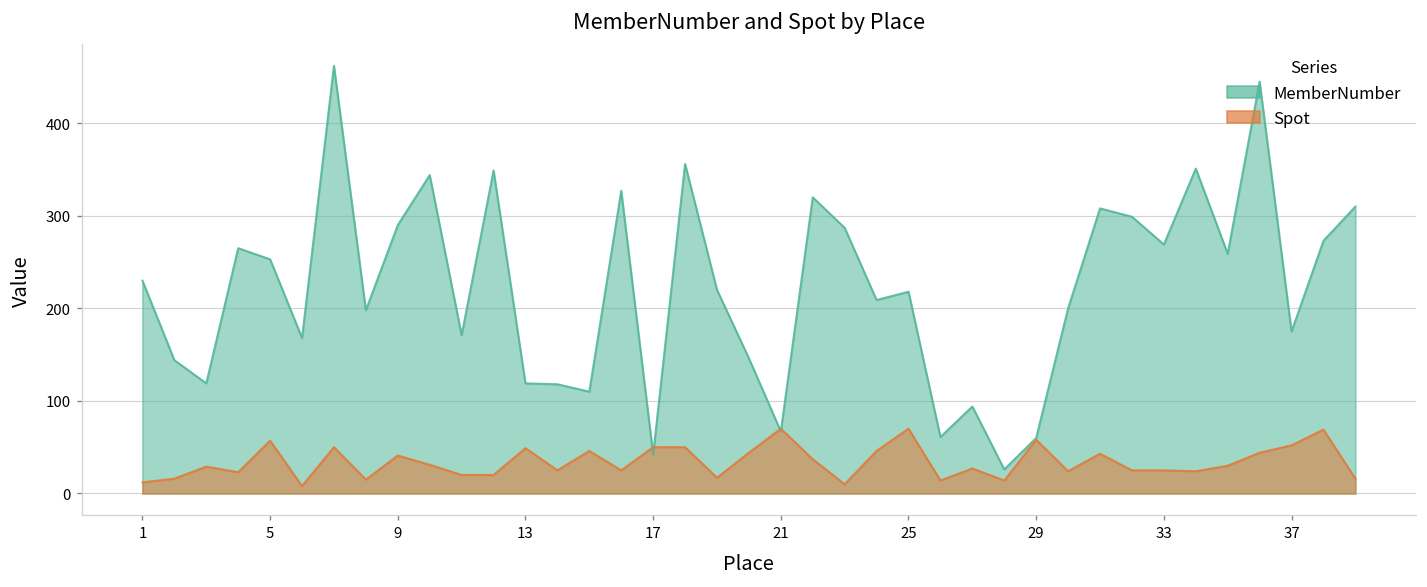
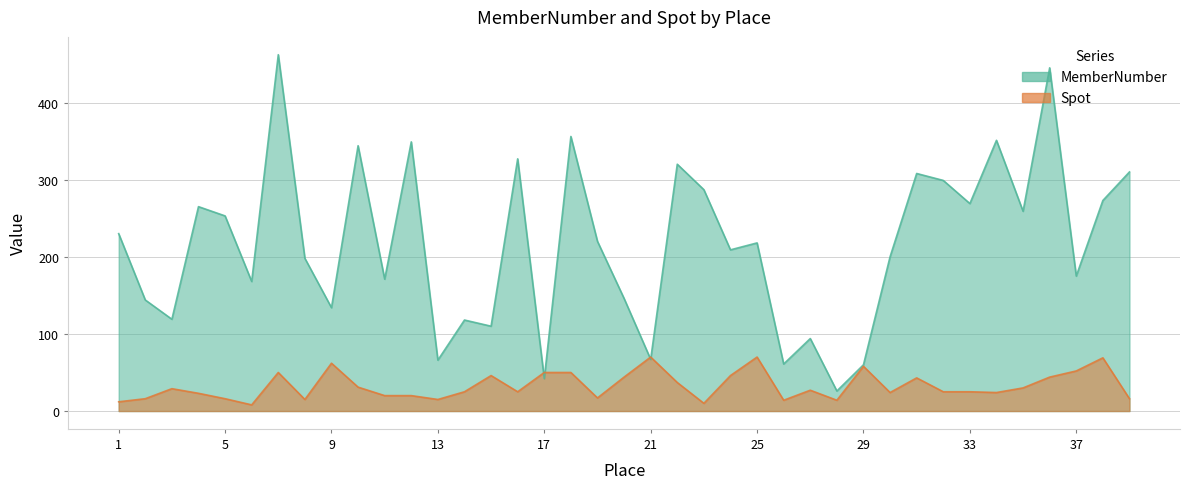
Spot, 5: 60 -> 20
MemberNumber, 9: 290 -> 130
Spot, 9: 40 -> 60
MemberNumber, 13: 120 -> 70
Spot, 13: 50 -> 20
